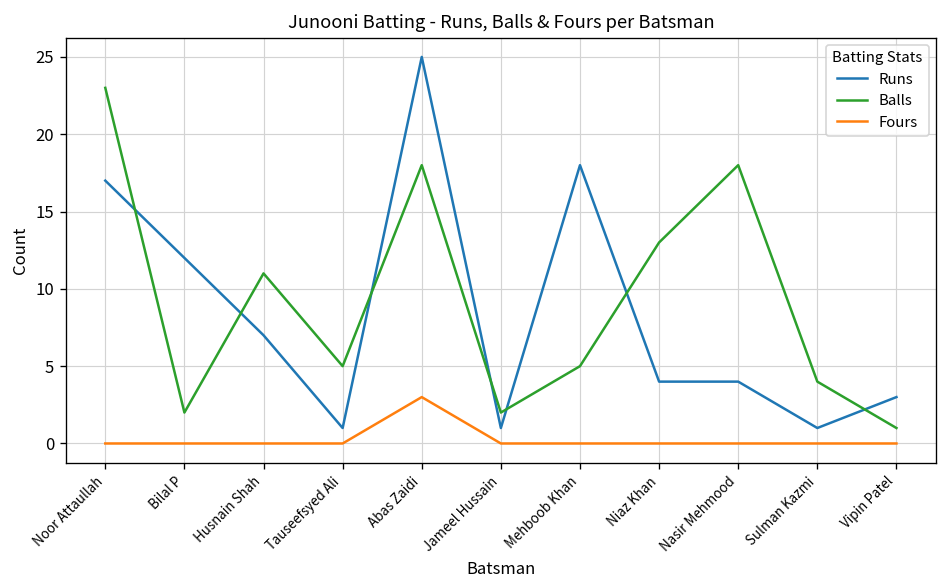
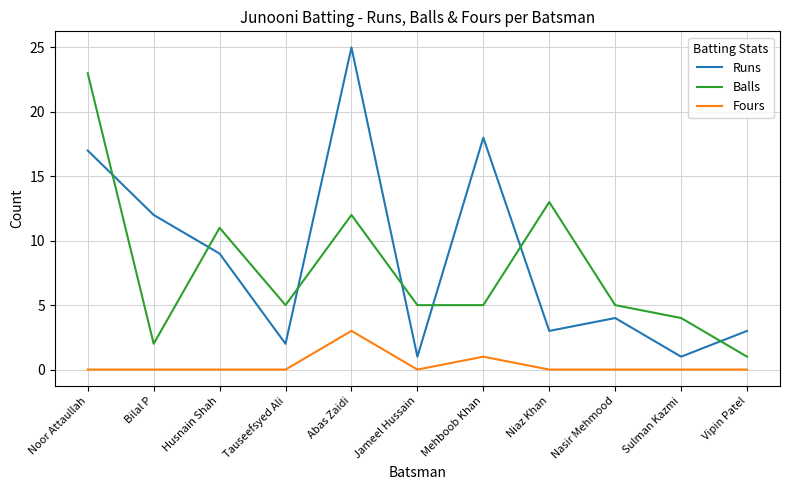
Runs, Husnain Shah: 7 -> 9
Runs, Tauseefsyed Ali: 1 -> 2
Balls, Abas Zaidi: 18 -> 12
Balls, Jameel Hussain: 2 -> 5
Fours, Mehboob Khan: 0 -> 1
Runs, Niaz Khan: 4 -> 3
Balls, Nasir Mehmood: 18 -> 5
